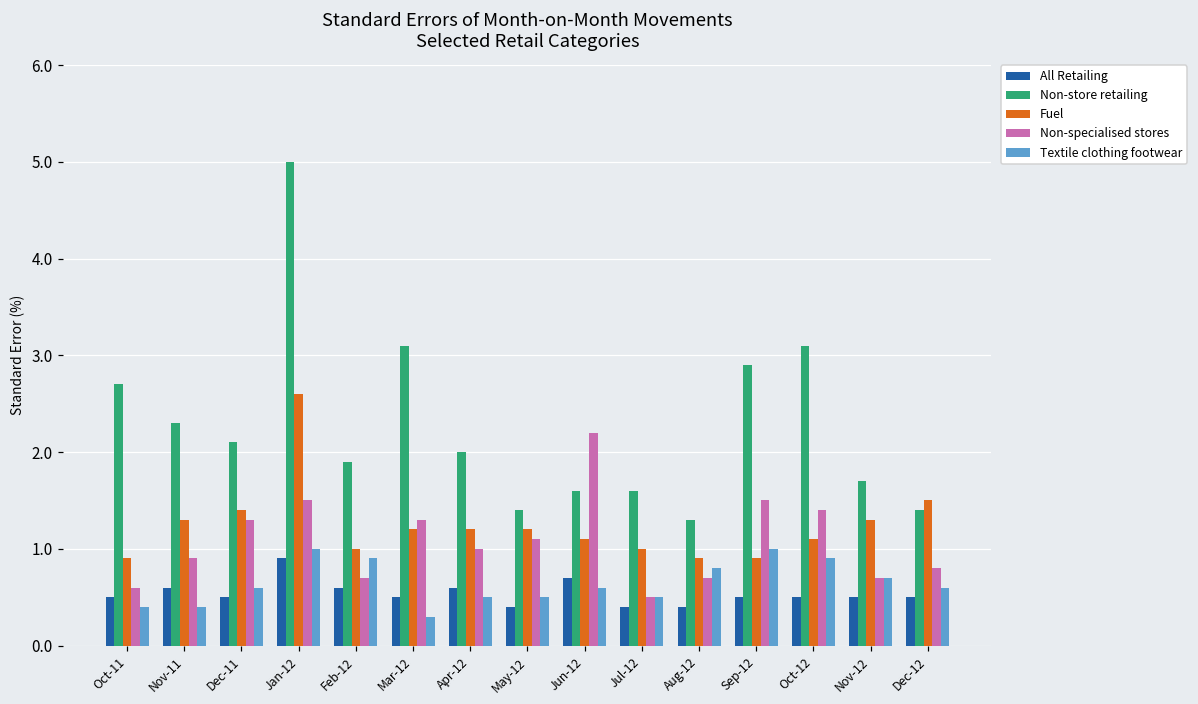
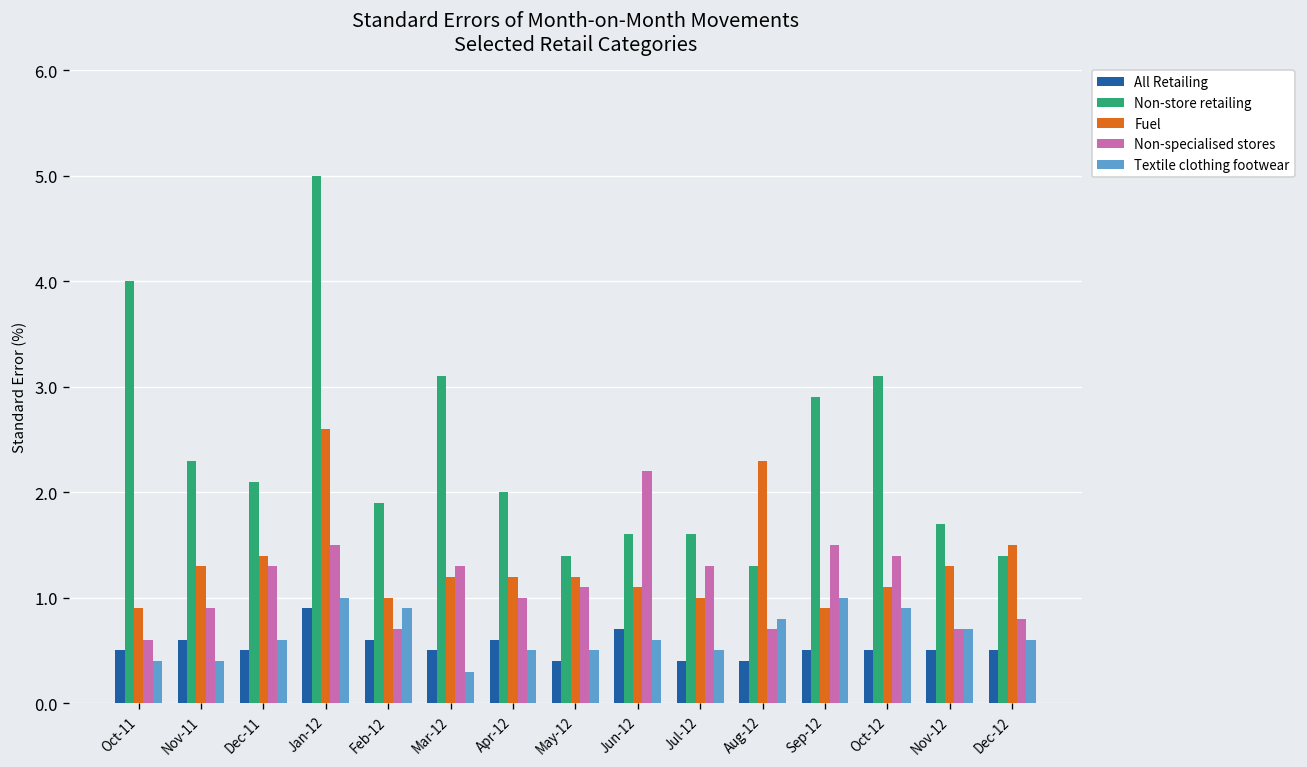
Non-store retailing, Oct-11: 2.7 -> 4.0
Non-specialised stores, Jul-12: 0.5 -> 1.3
Fuel, Aug-12: 0.9 -> 2.3
